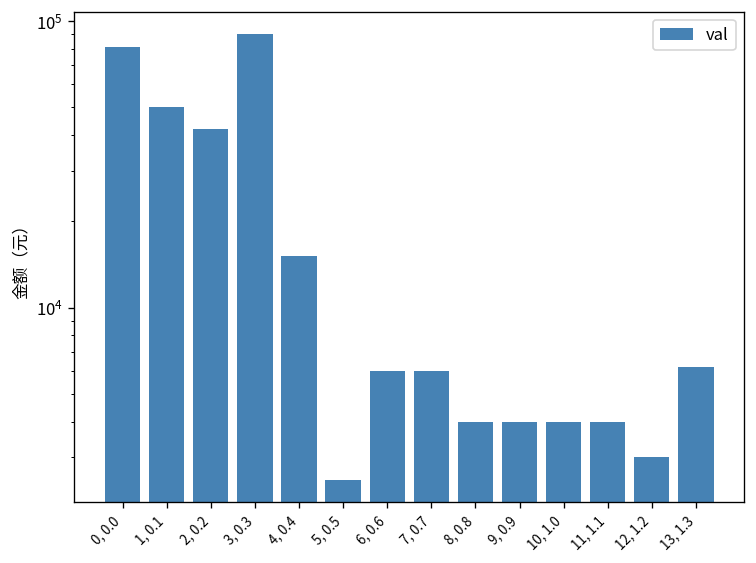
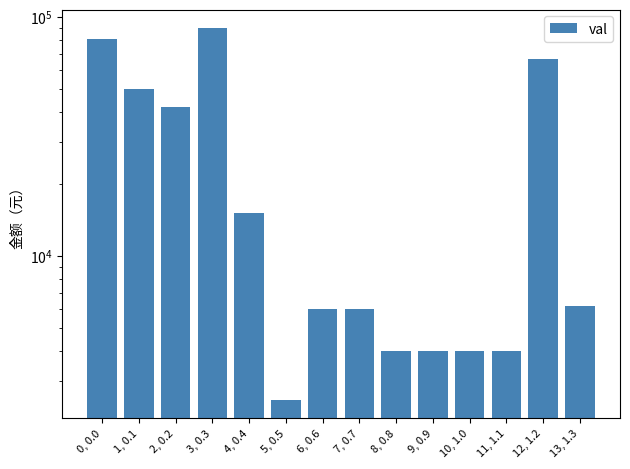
12, 1.2: 3000 -> 67000
